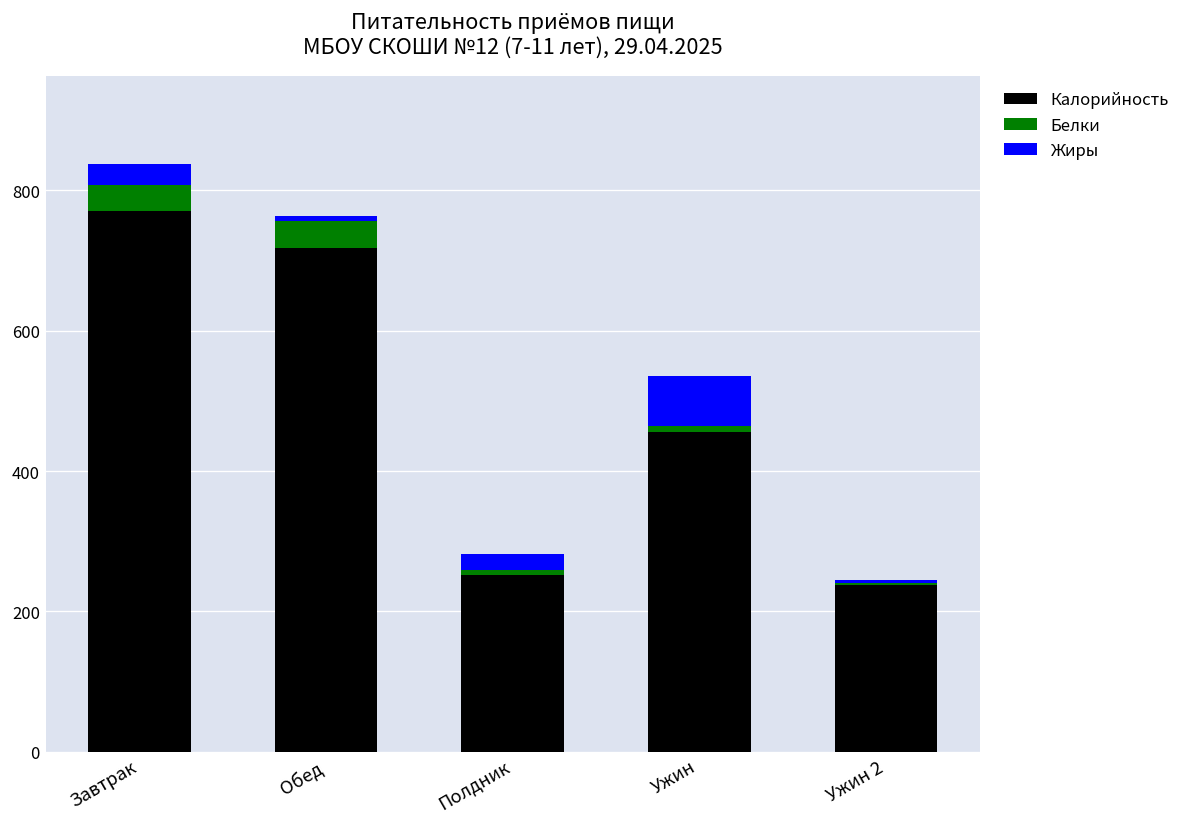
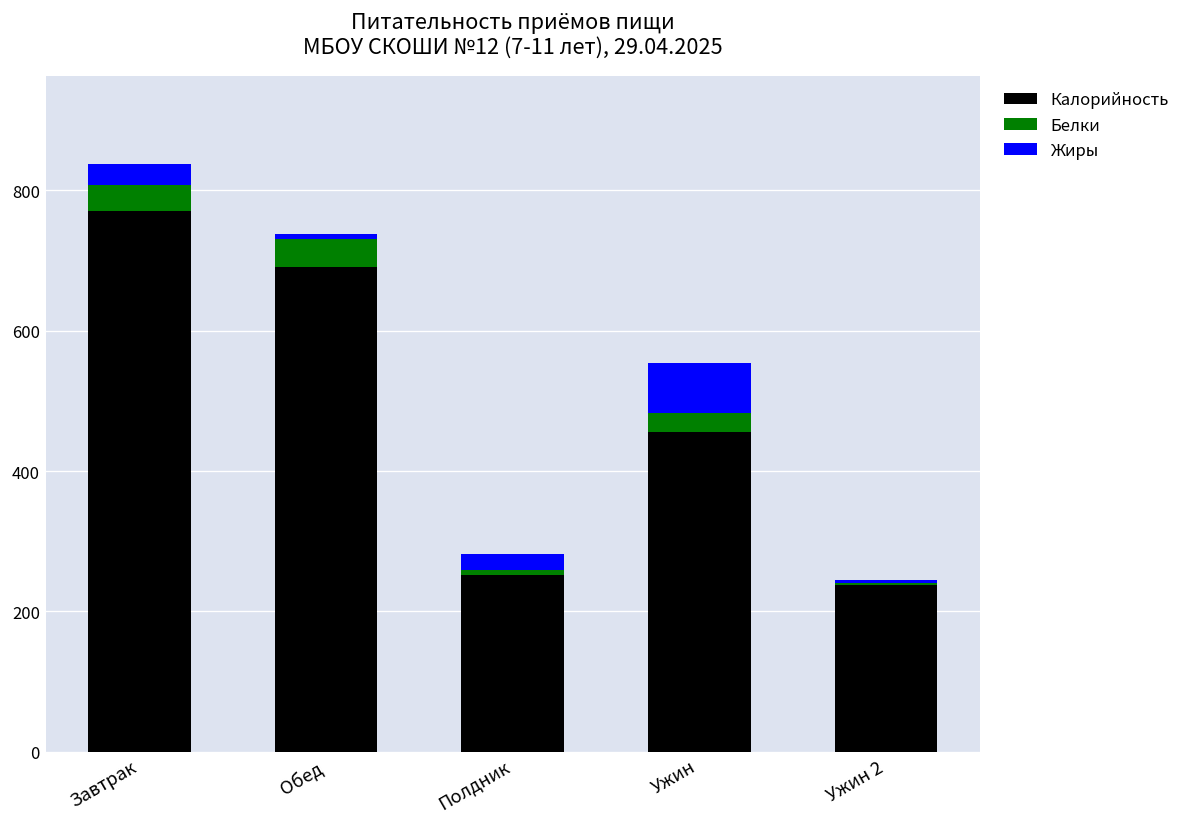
Калорийность, Обед: 720 -> 690
Белки, Ужин: 10 -> 30
